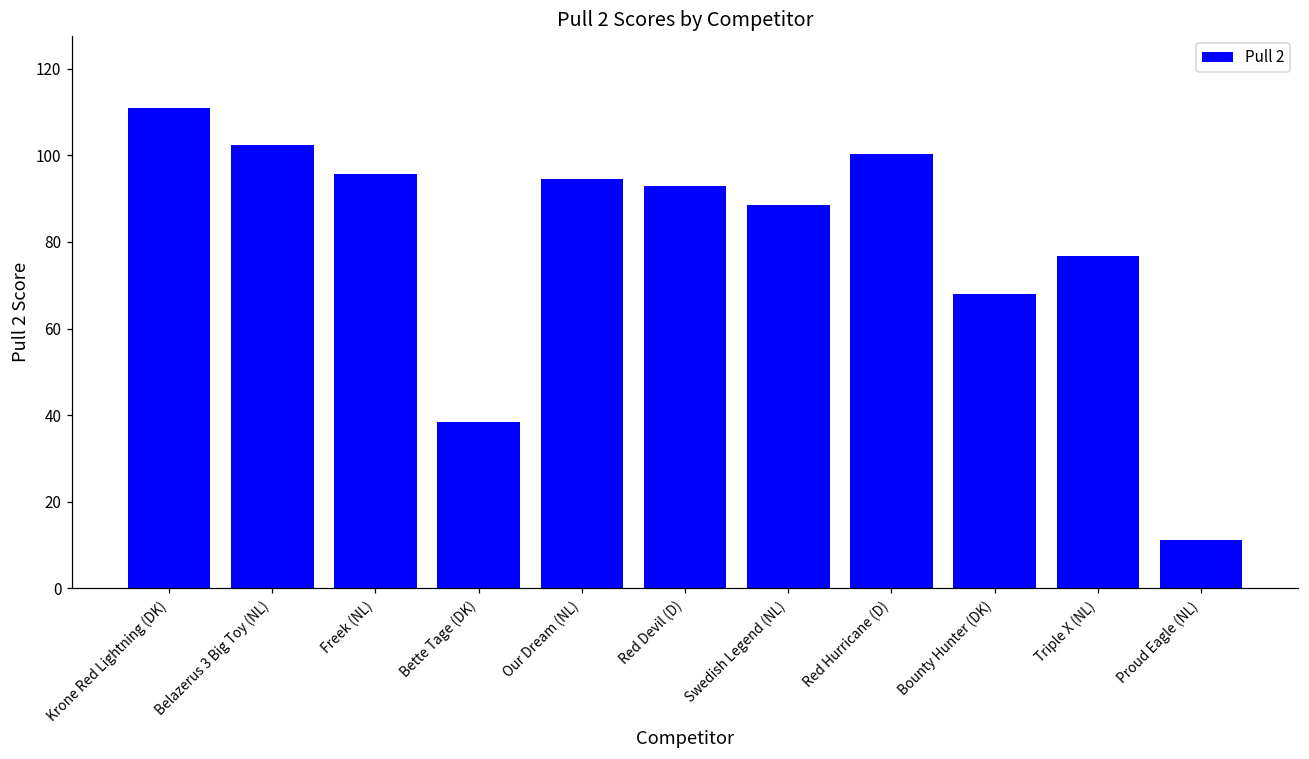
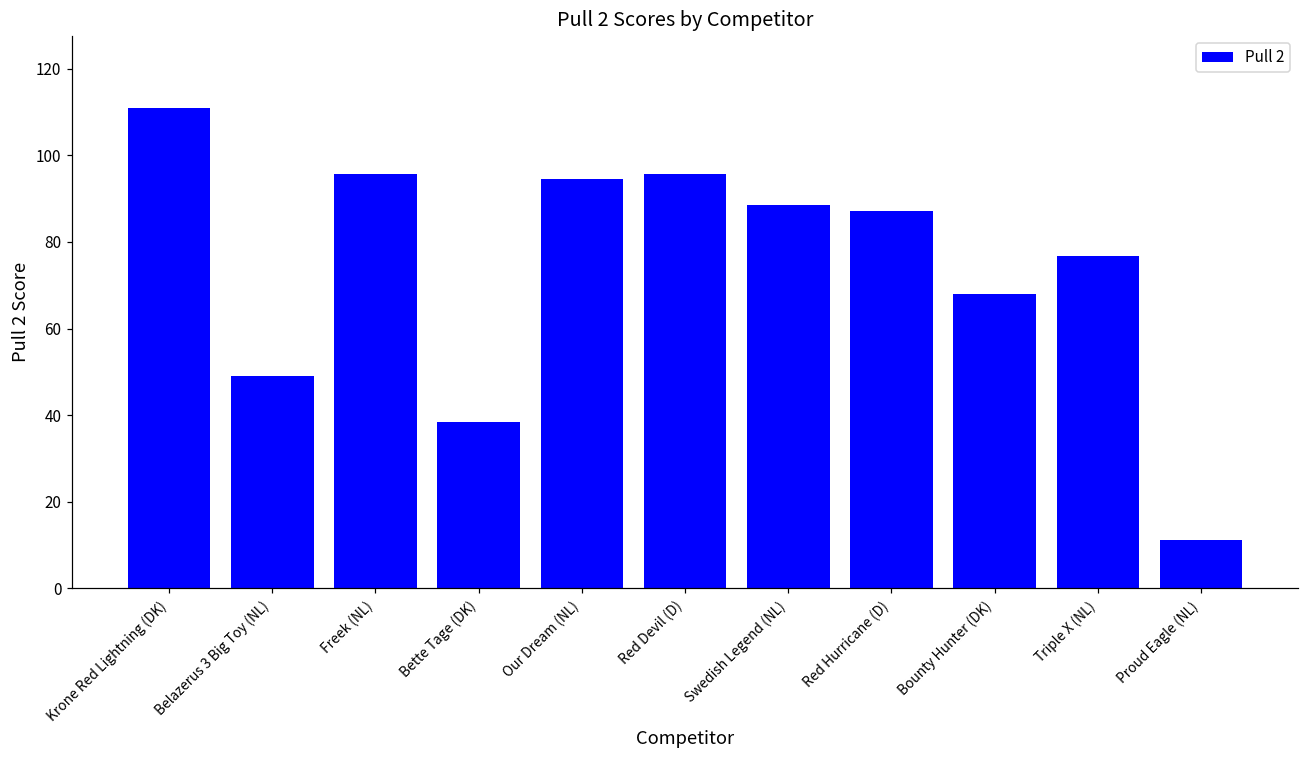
Belazerus 3 Big Toy (NL): 102 -> 49
Red Devil (D): 93 -> 96
Red Hurricane (D): 100 -> 87
